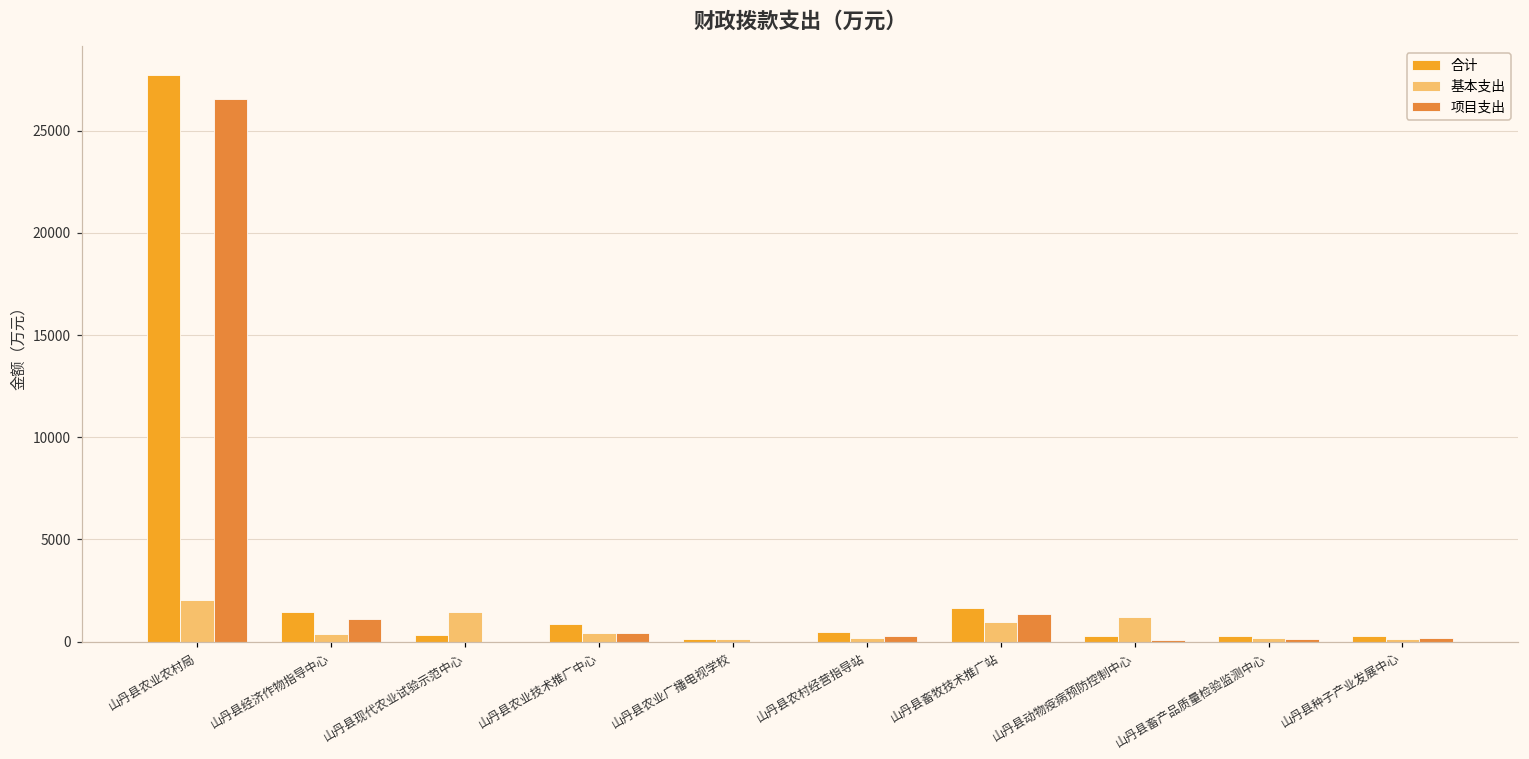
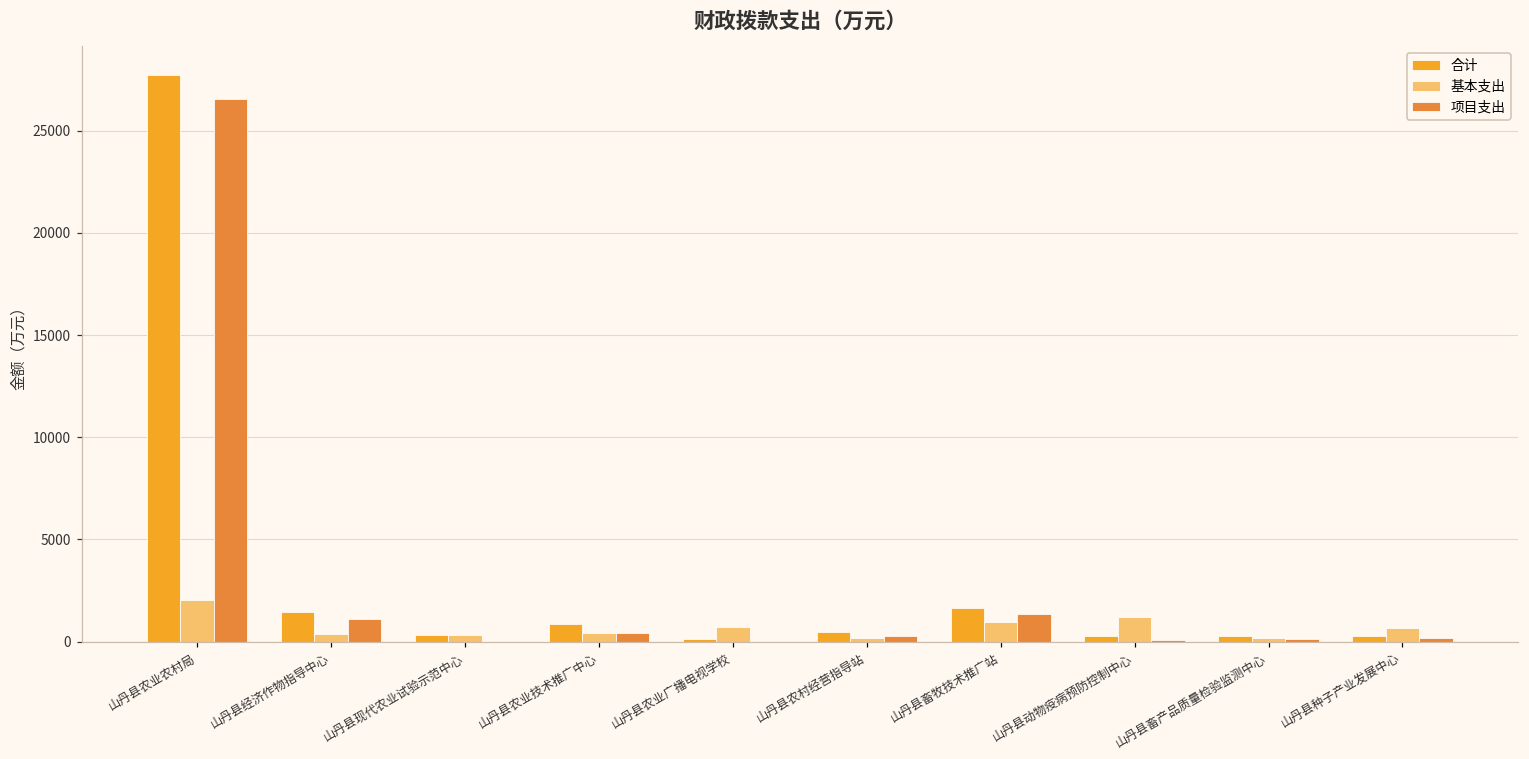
基本支出, 山丹县现代农业试验示范中心: 1500 -> 300
基本支出, 山丹县农业广播电视学校: 100 -> 700
基本支出, 山丹县种子产业发展中心: 100 -> 600
